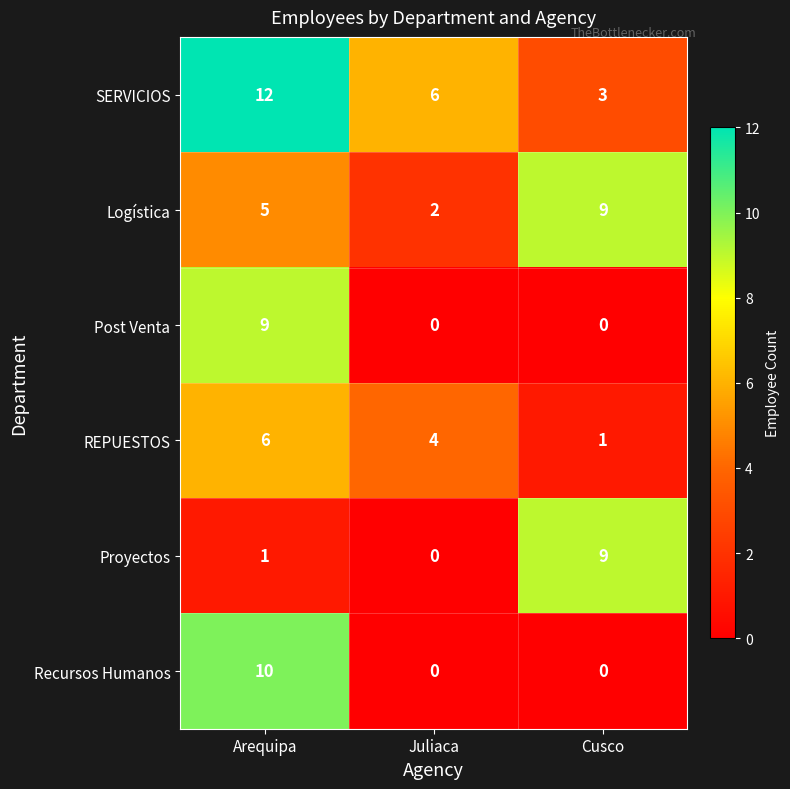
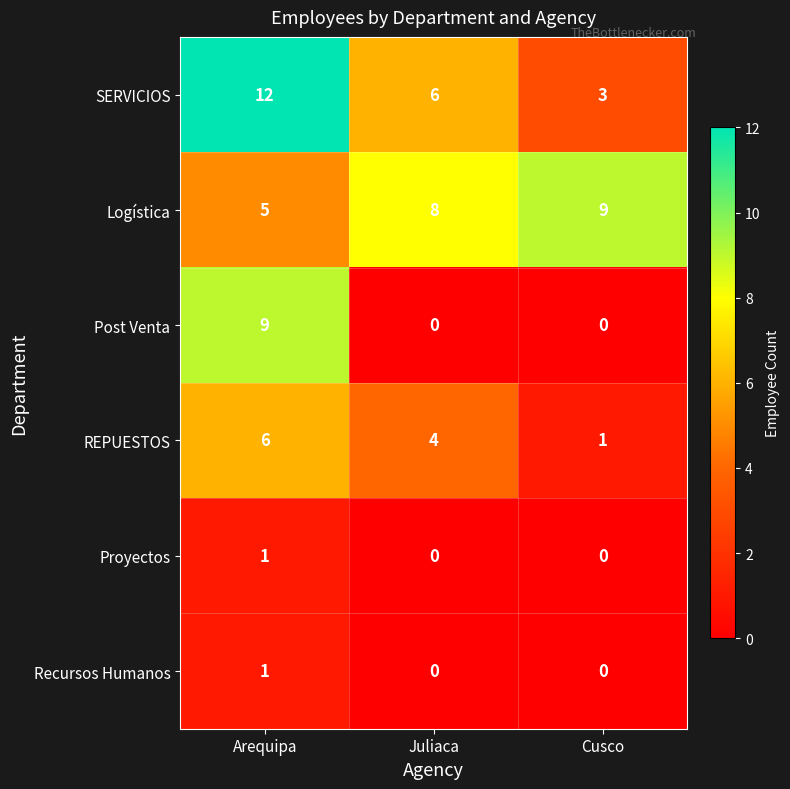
Logística, Juliaca: 2 -> 8
Proyectos, Cusco: 9 -> 0
Recursos Humanos, Arequipa: 10 -> 1
